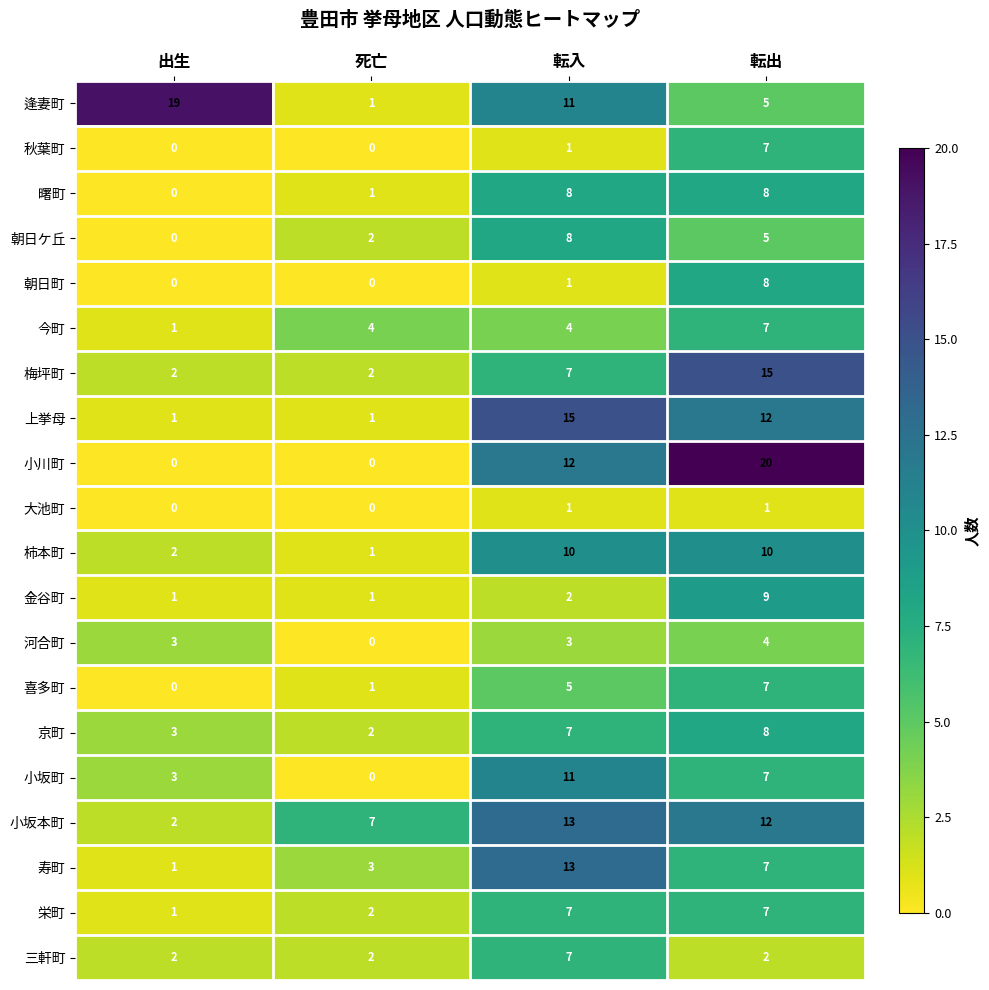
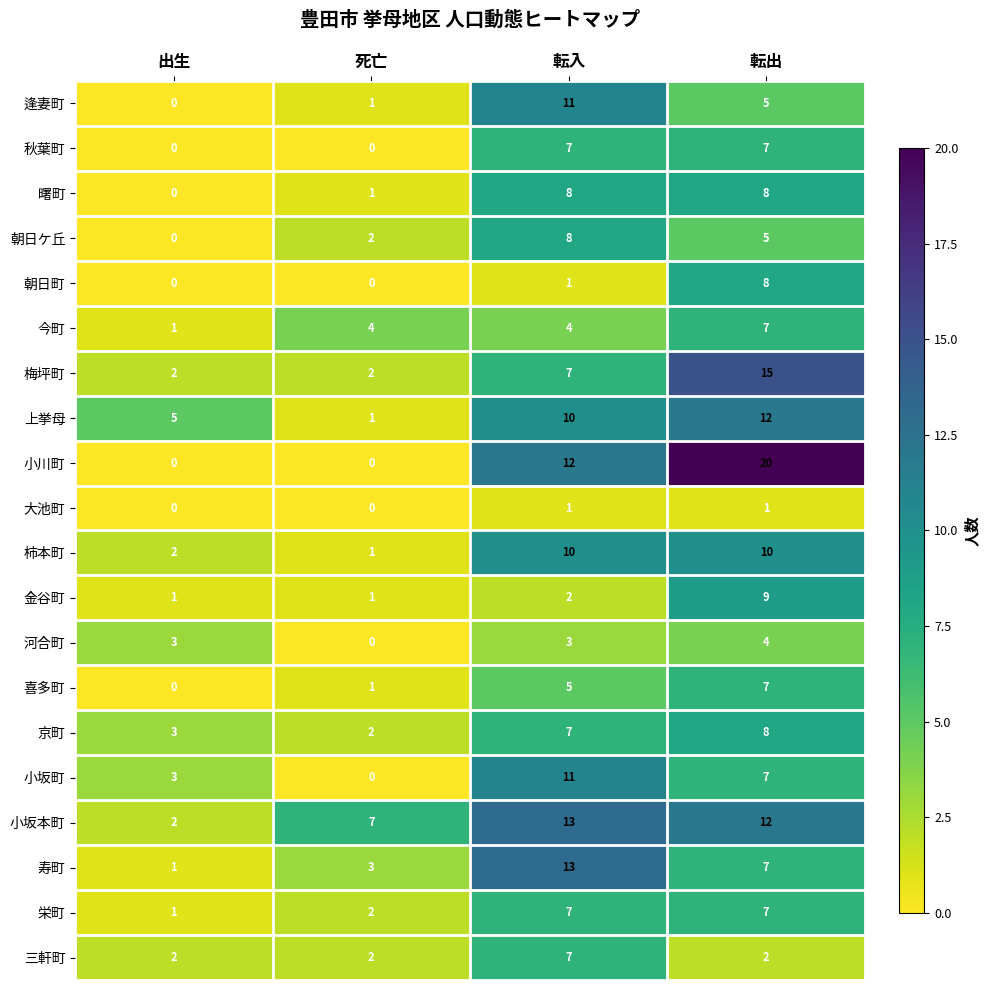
逢妻町, 出生: 19 -> 0
秋葉町, 転入: 1 -> 7
上挙母, 出生: 1 -> 5
上挙母, 転入: 15 -> 10
